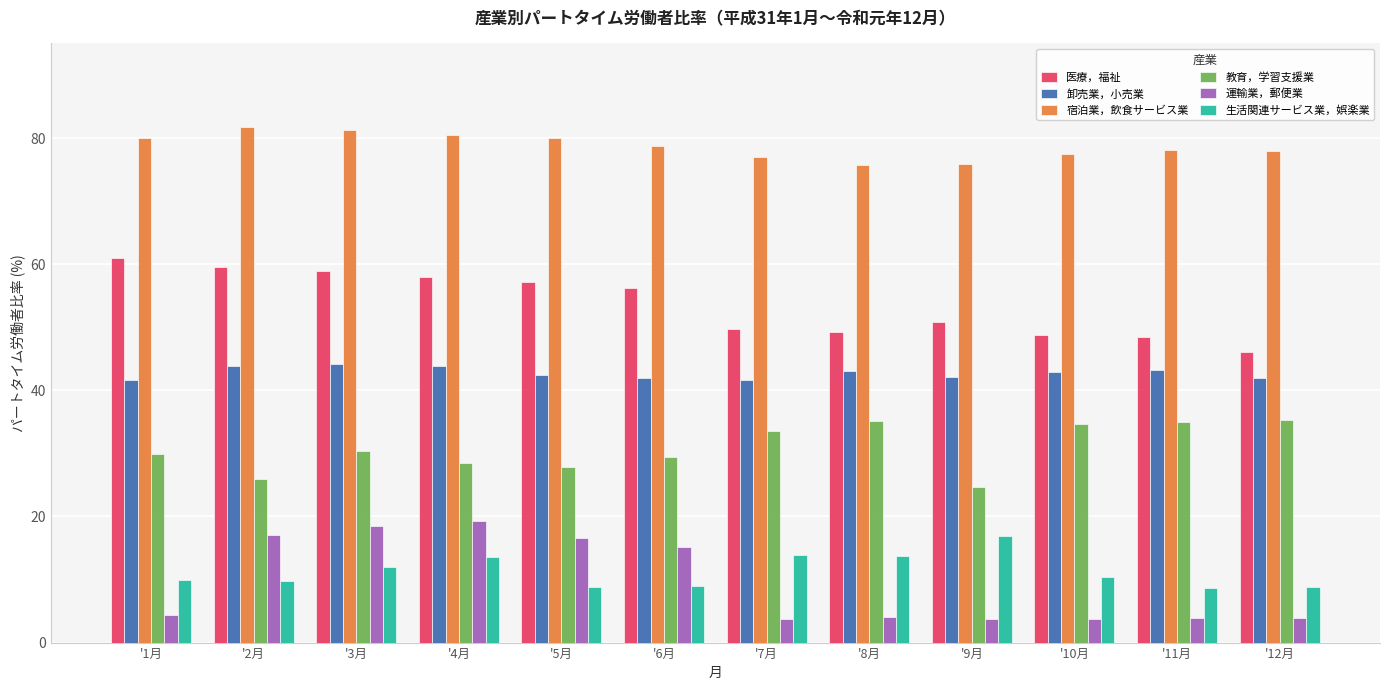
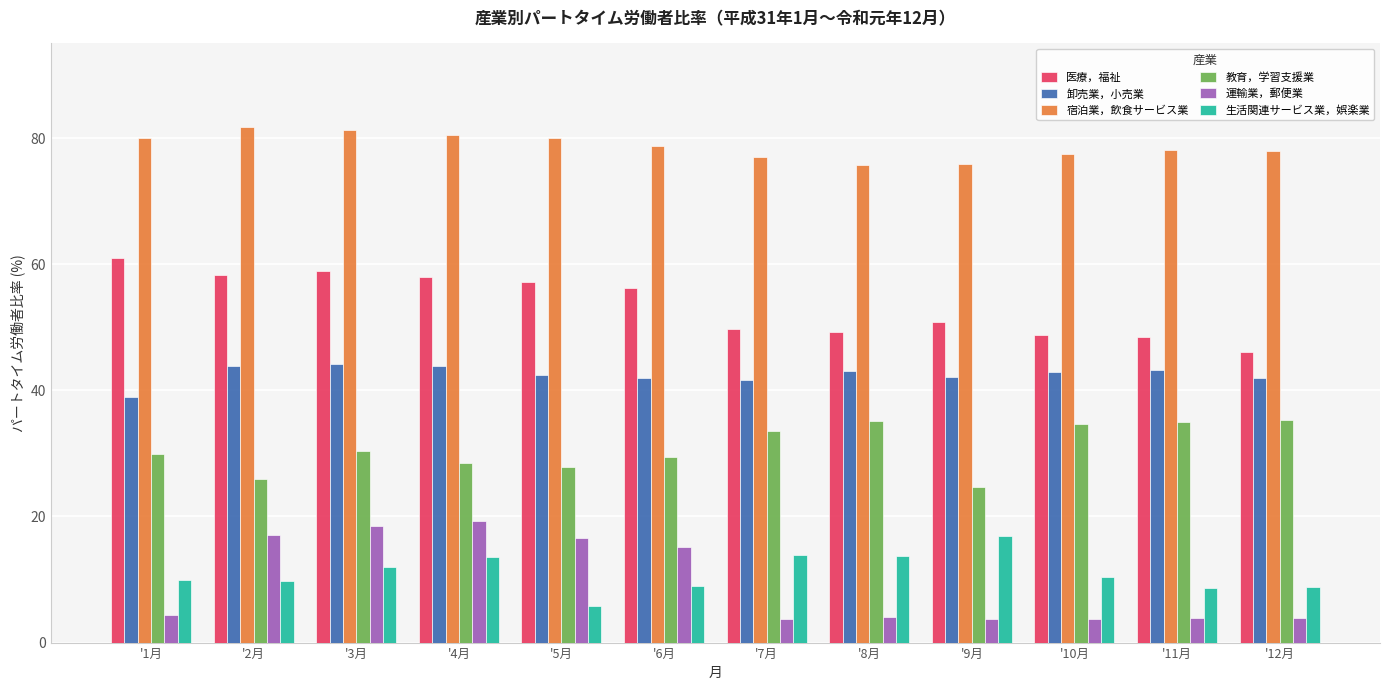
卸売業，小売業, '1月: 42 -> 39
医療，福祉, '2月: 60 -> 58
生活関連サービス業，娯楽業, '5月: 9 -> 6
